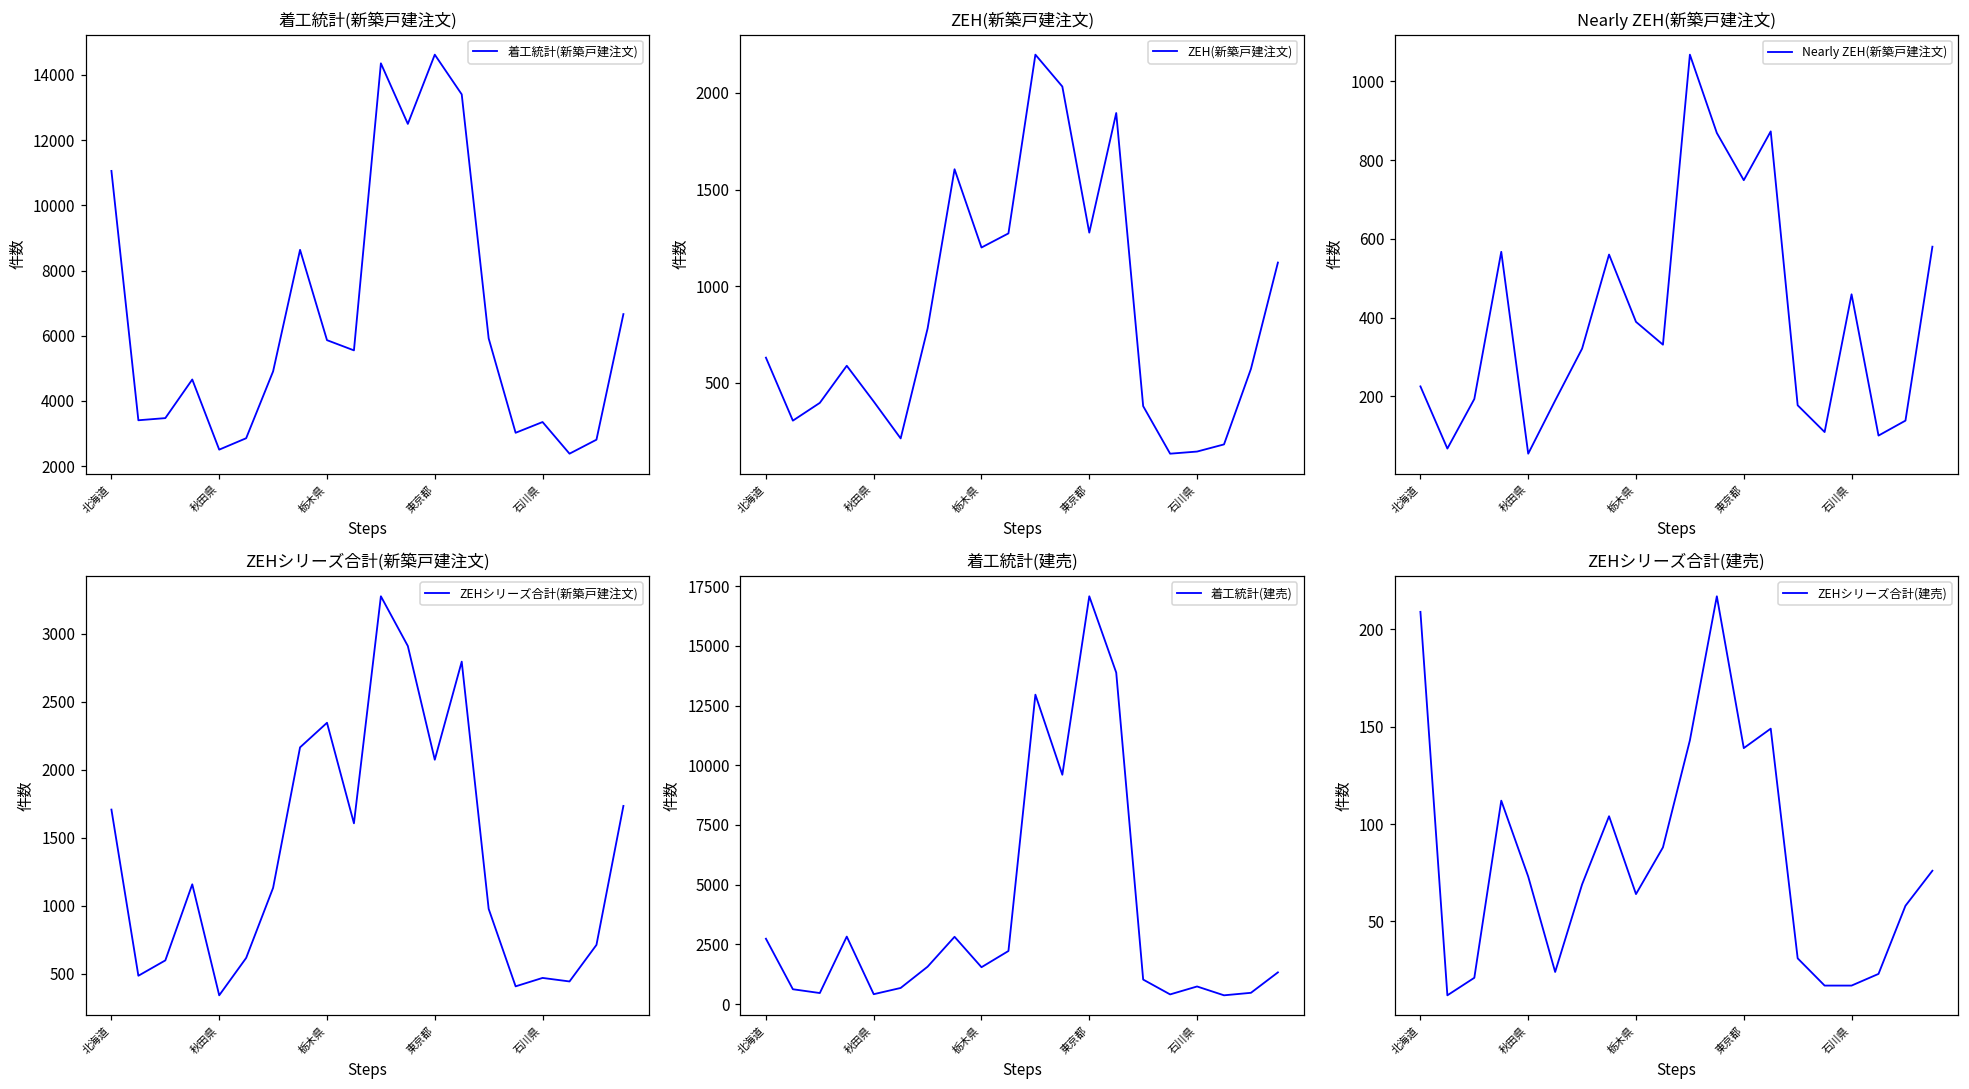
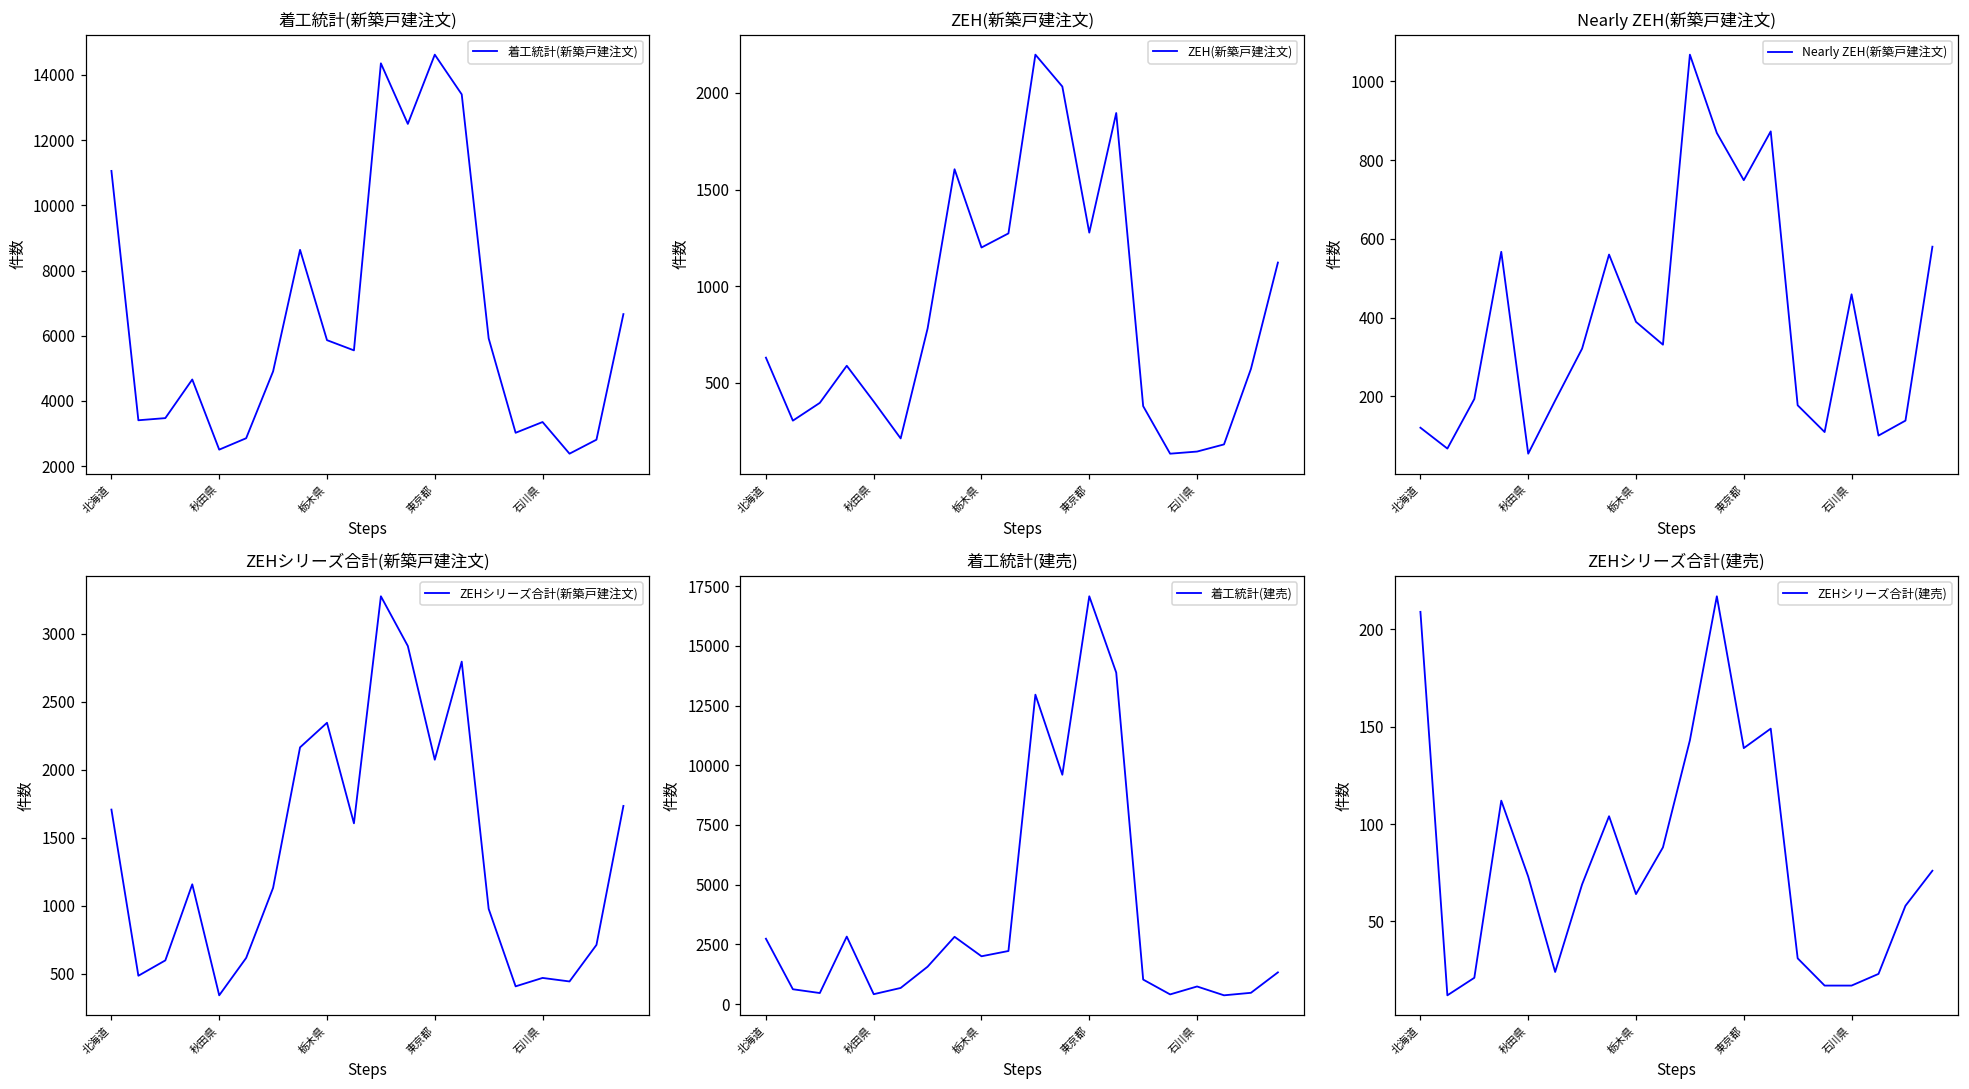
Nearly ZEH(新築戸建注文), 北海道: 230 -> 120
着工統計(建売), 栃木県: 1500 -> 2000
